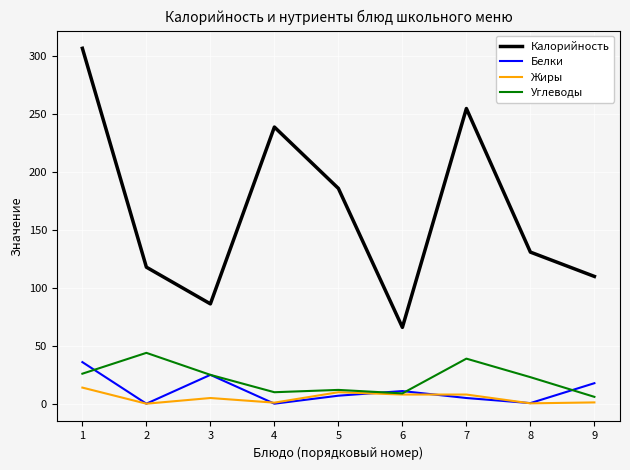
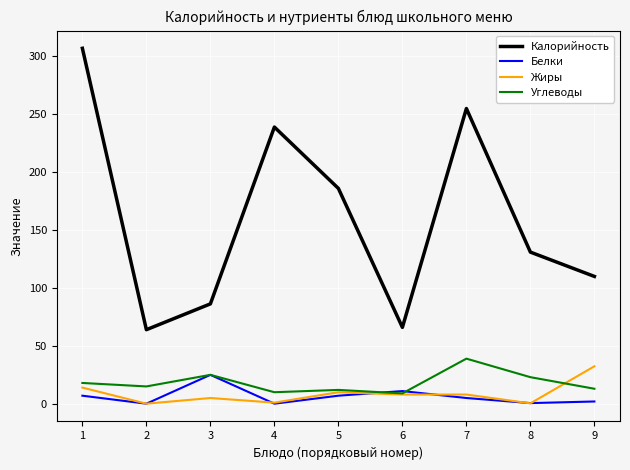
Белки, 1: 36 -> 7
Углеводы, 1: 26 -> 18
Калорийность, 2: 118 -> 64
Углеводы, 2: 44 -> 15
Белки, 9: 18 -> 2
Жиры, 9: 1 -> 32
Углеводы, 9: 6 -> 13
